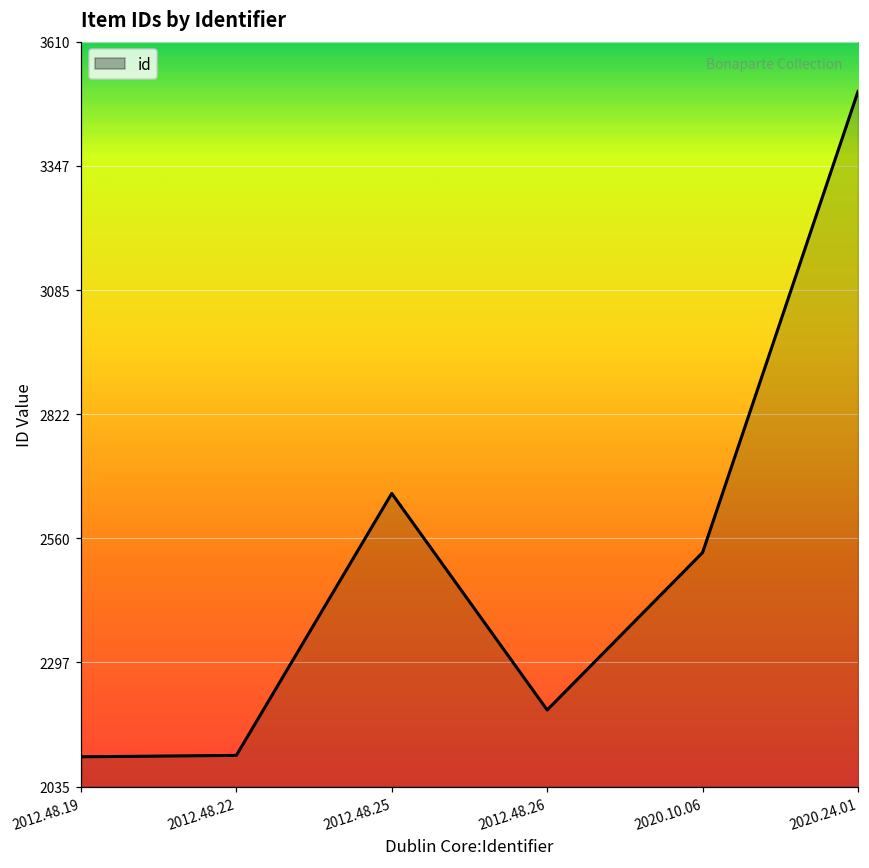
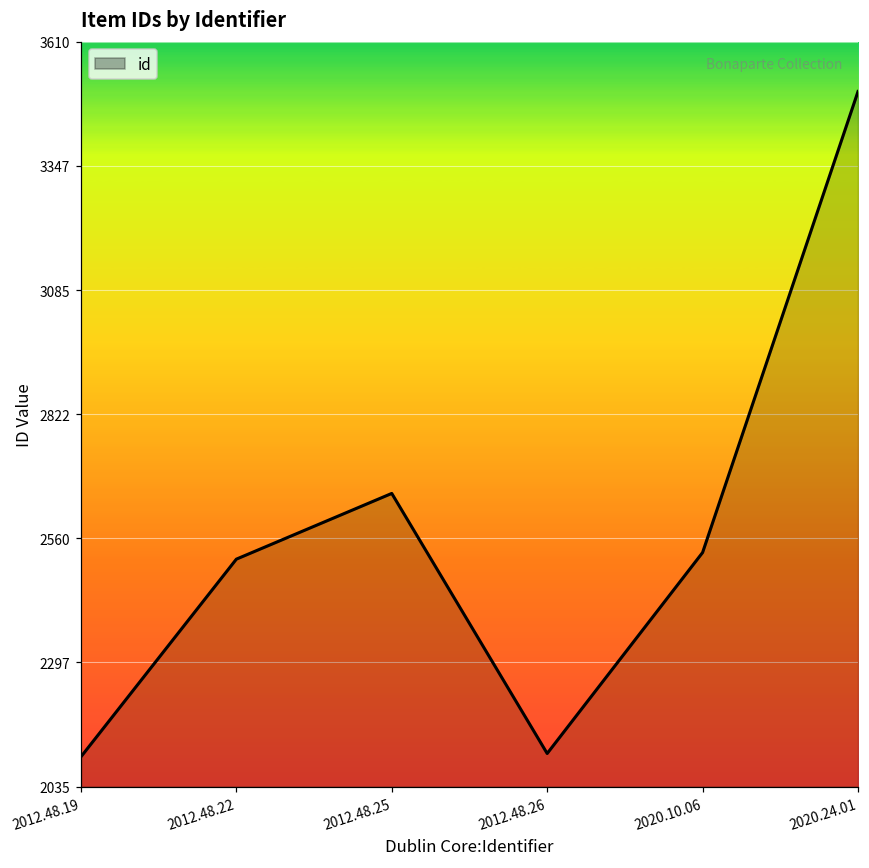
2012.48.22: 2100 -> 2520
2012.48.26: 2200 -> 2110
